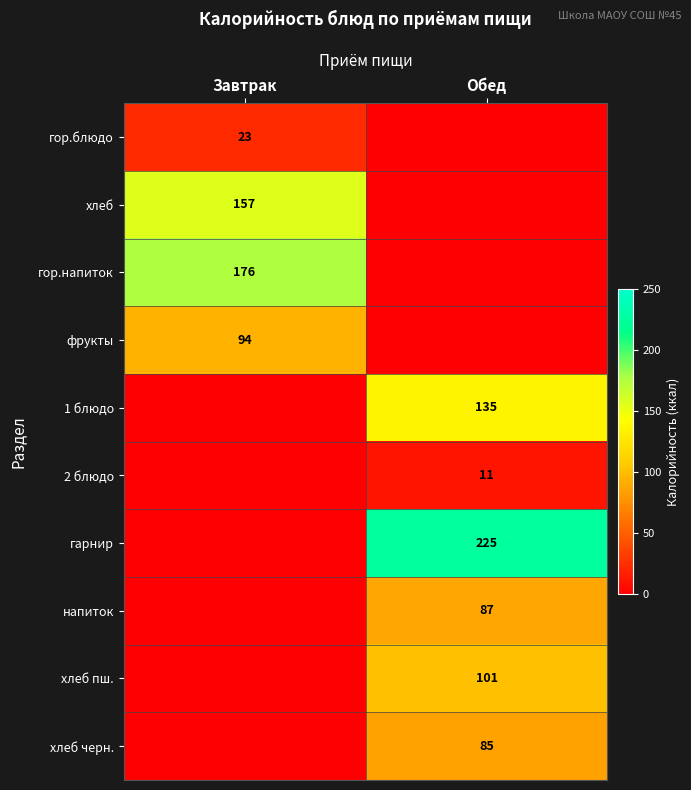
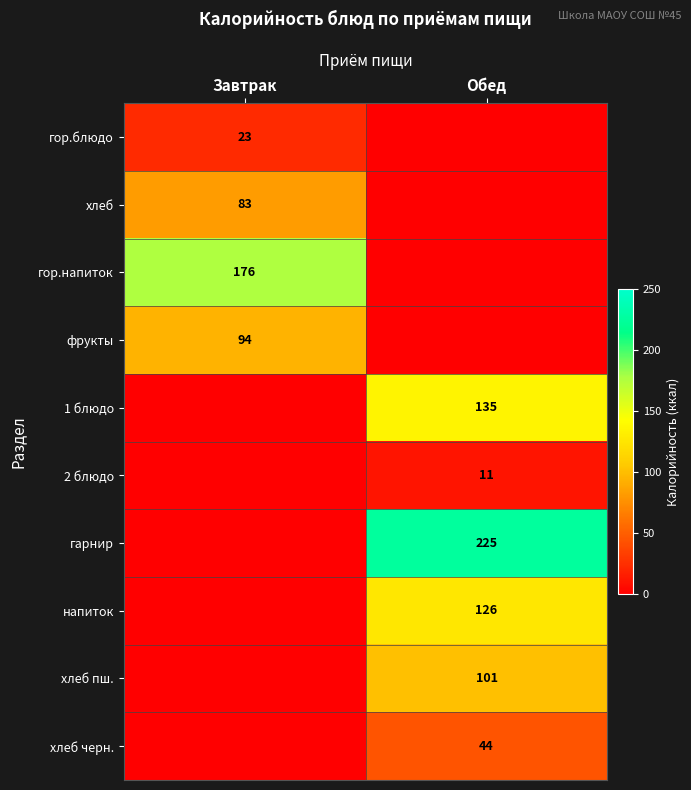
хлеб, Завтрак: 157 -> 83
напиток, Обед: 87 -> 126
хлеб черн., Обед: 85 -> 44
